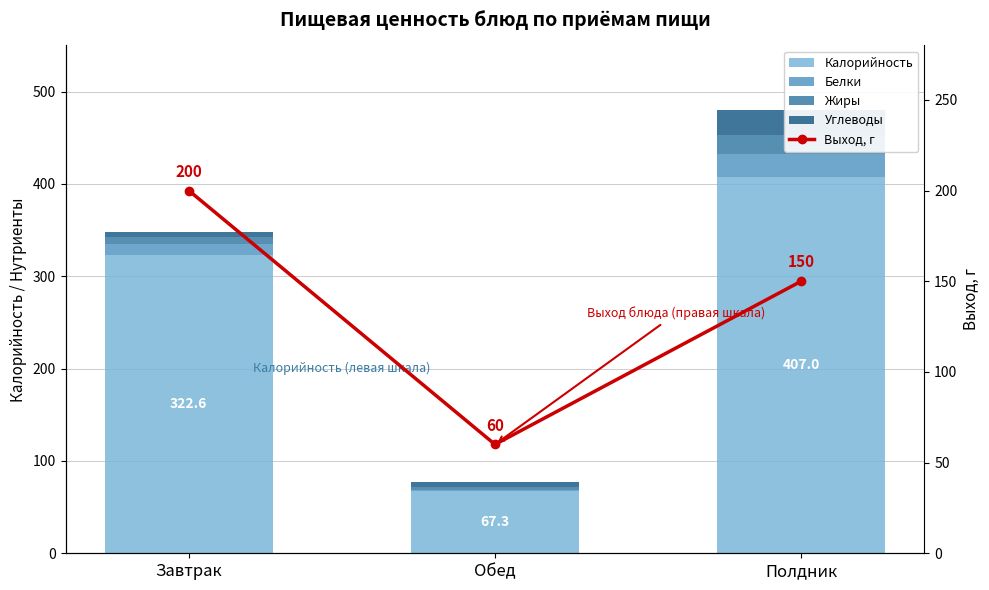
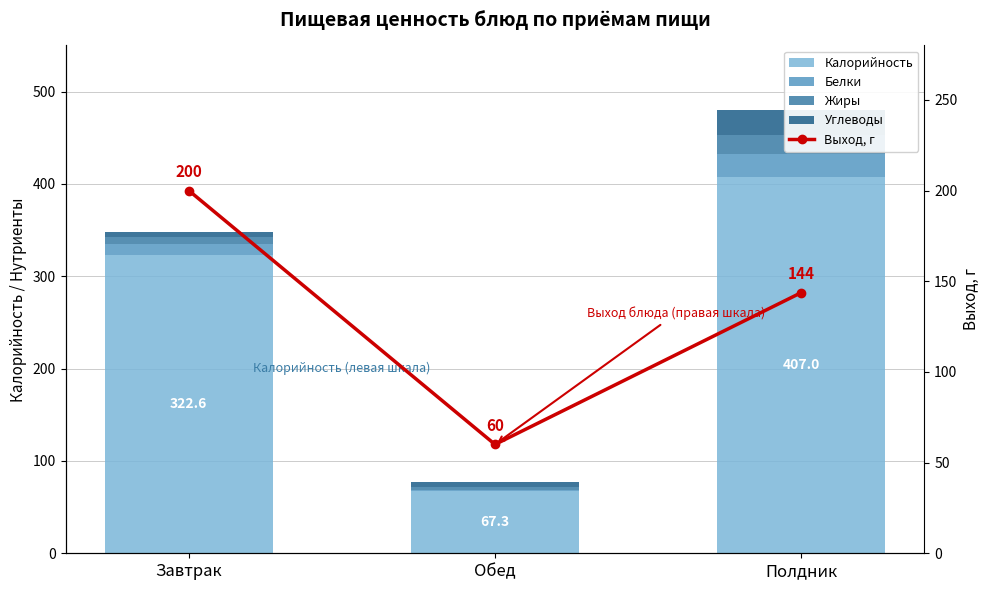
Выход, г, Полдник: 150 -> 144
